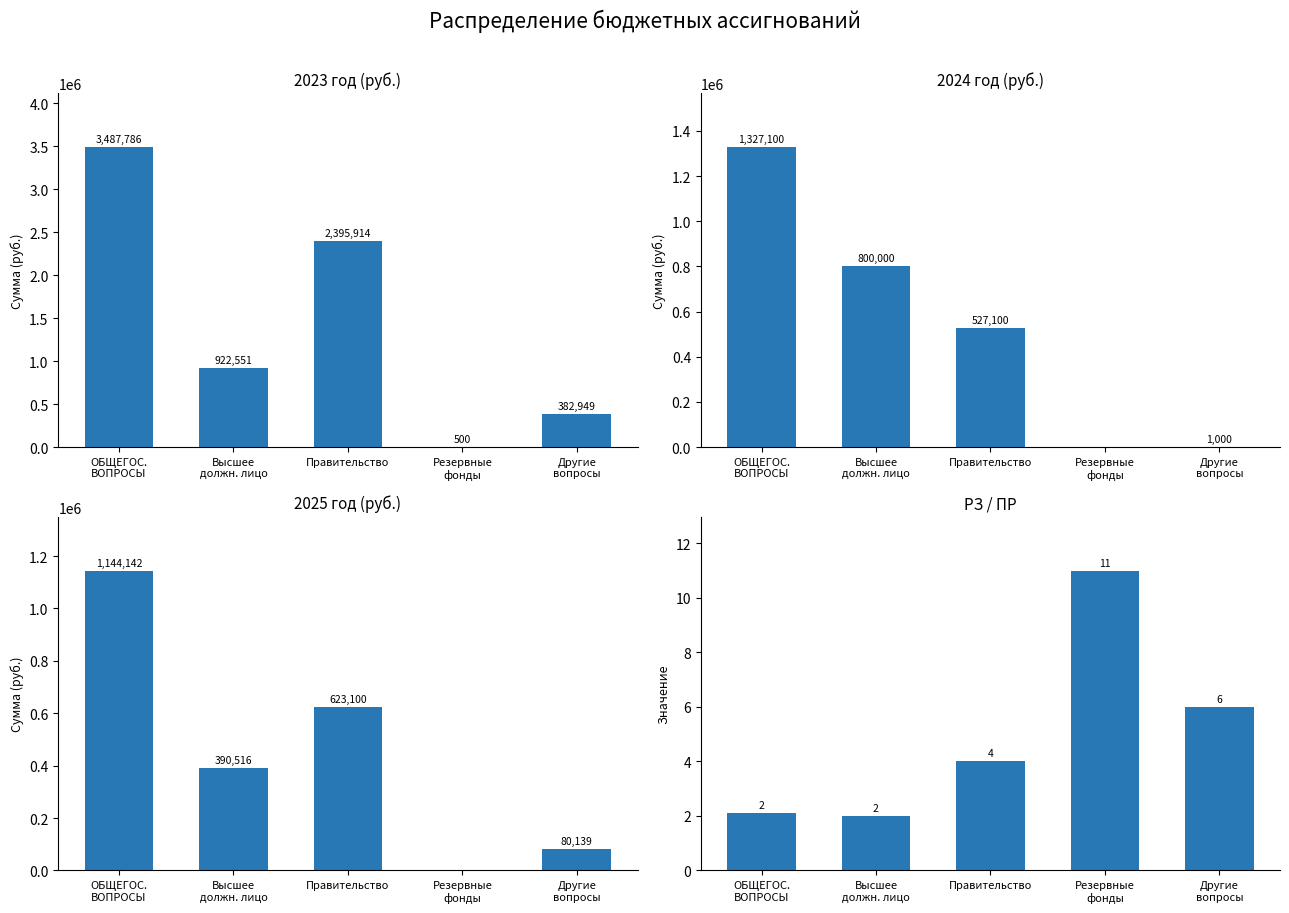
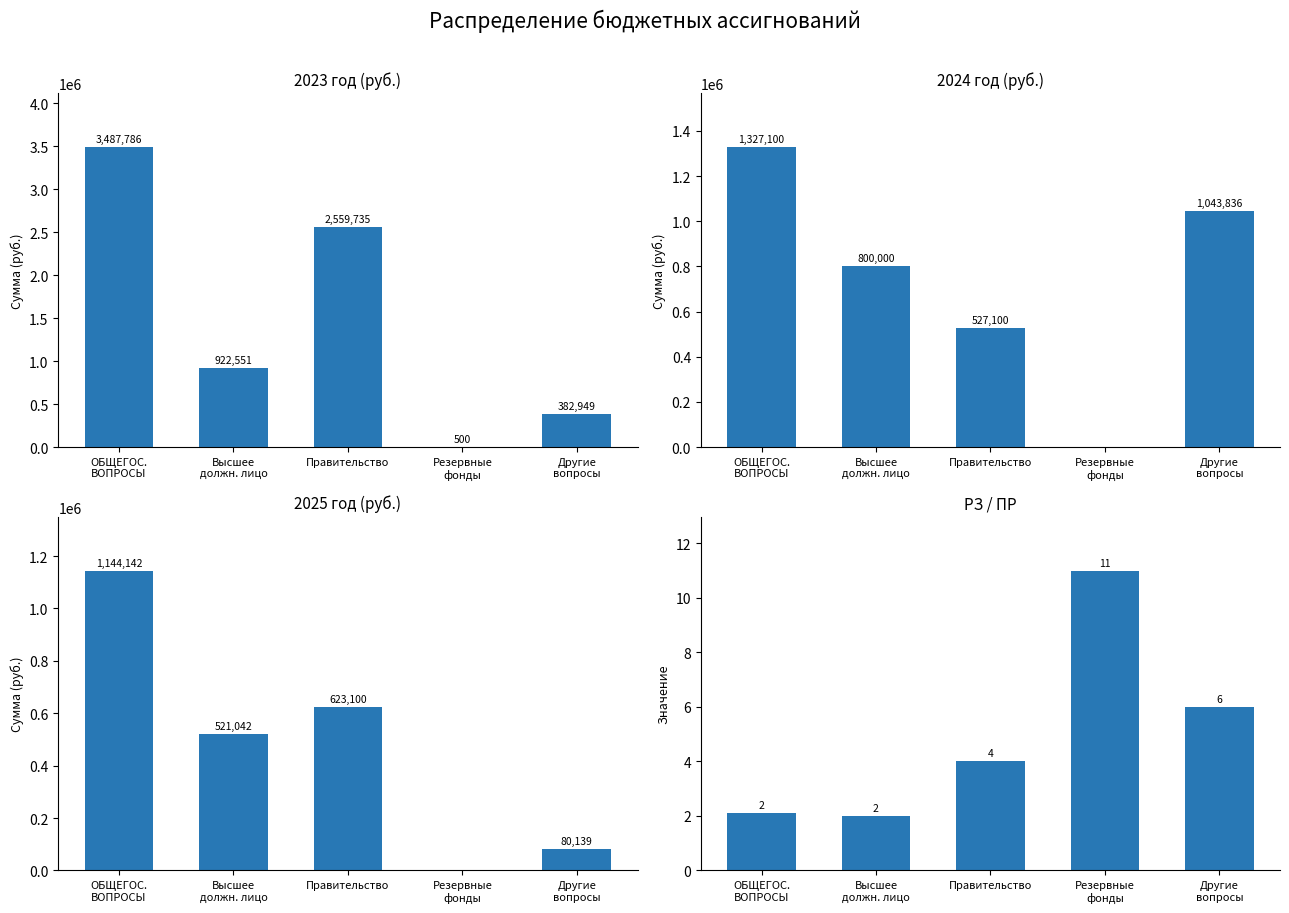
2023 год (руб.), Правительство: 2,395,914 -> 2,559,735
2024 год (руб.), Другие вопросы: 1,000 -> 1,043,836
2025 год (руб.), Высшее должн. лицо: 390,516 -> 521,042
